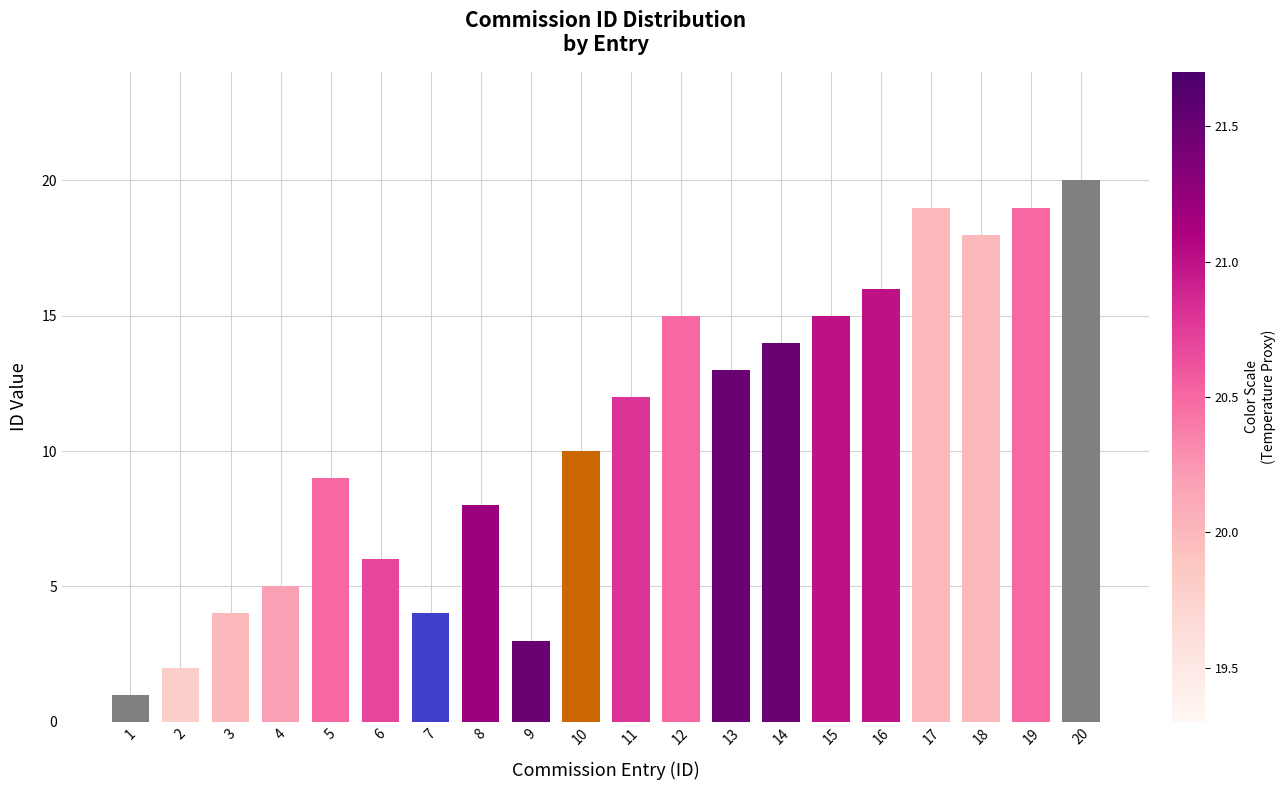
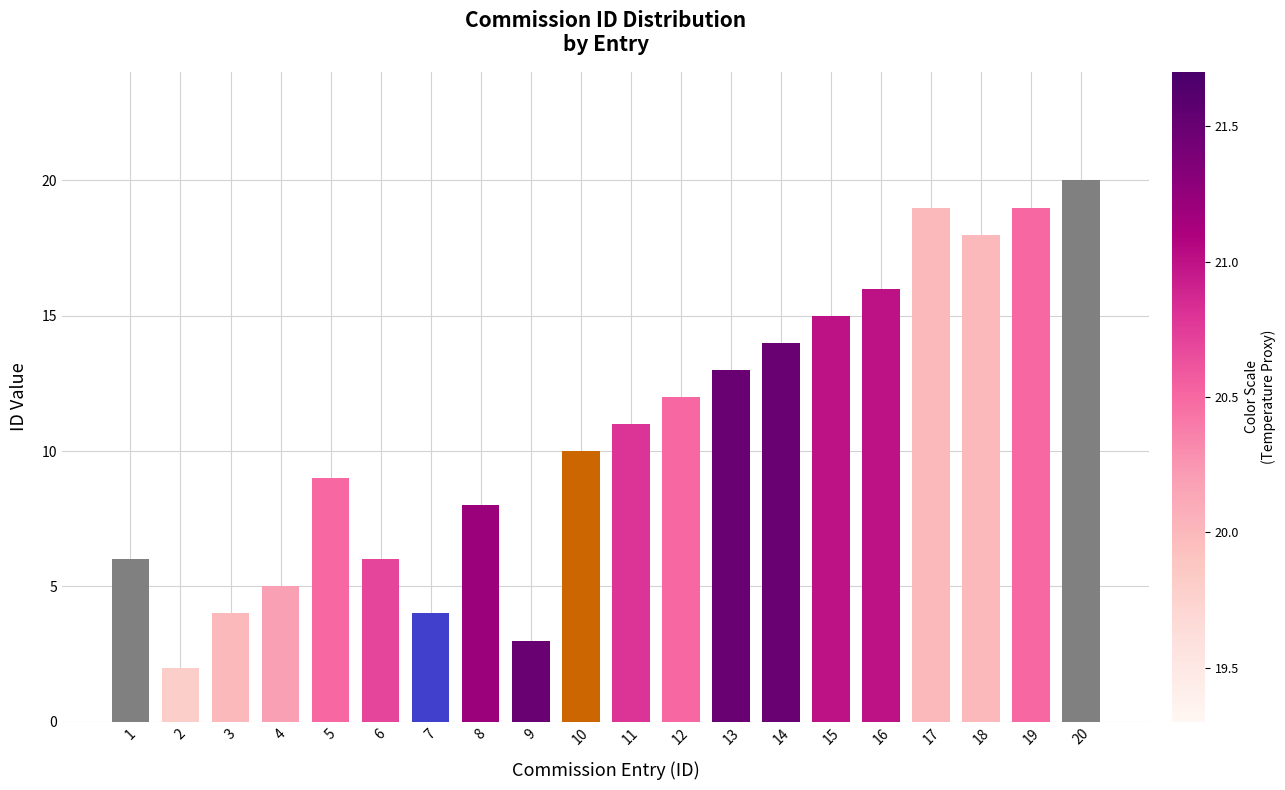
1: 1 -> 6
11: 12 -> 11
12: 15 -> 12
